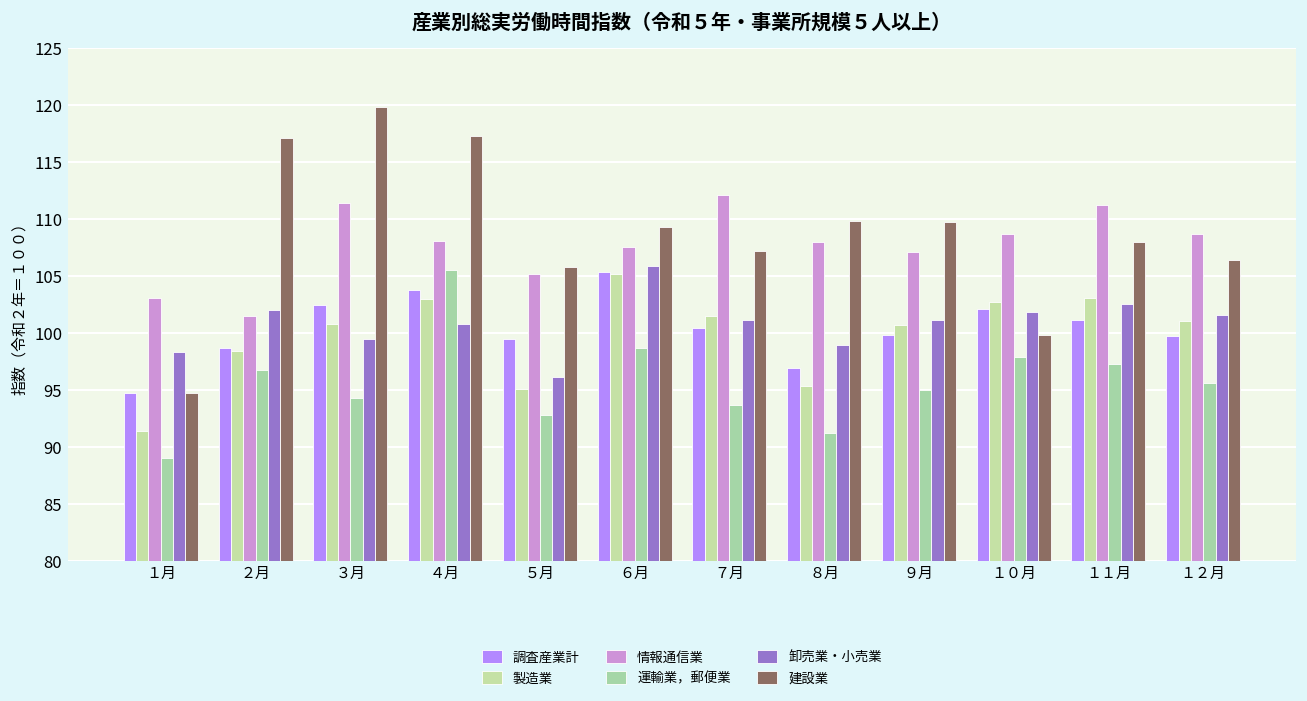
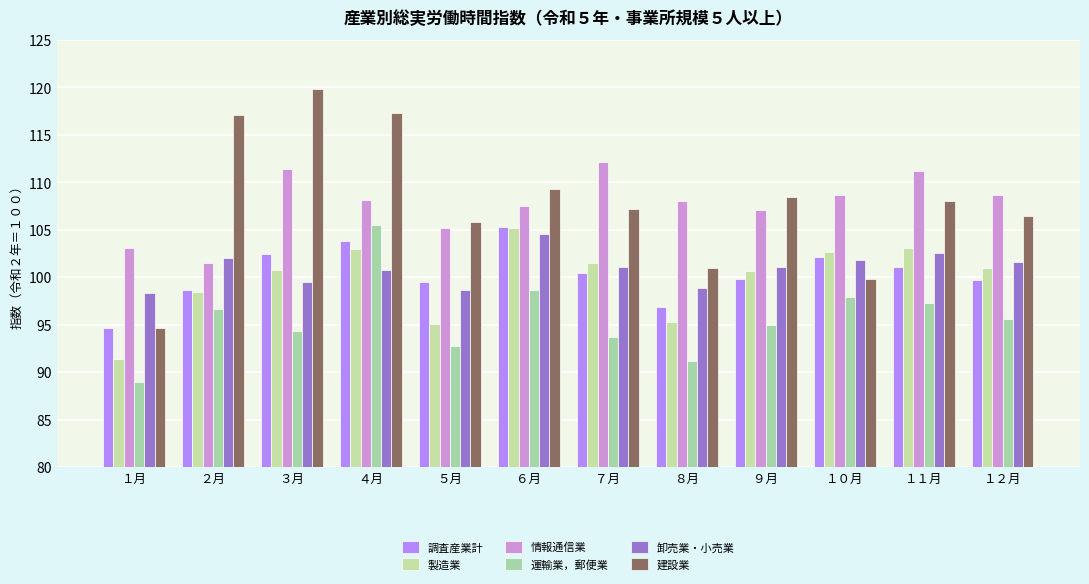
卸売業・小売業, ５月: 96 -> 99
卸売業・小売業, ６月: 106 -> 105
建設業, ８月: 110 -> 101
建設業, ９月: 110 -> 109
